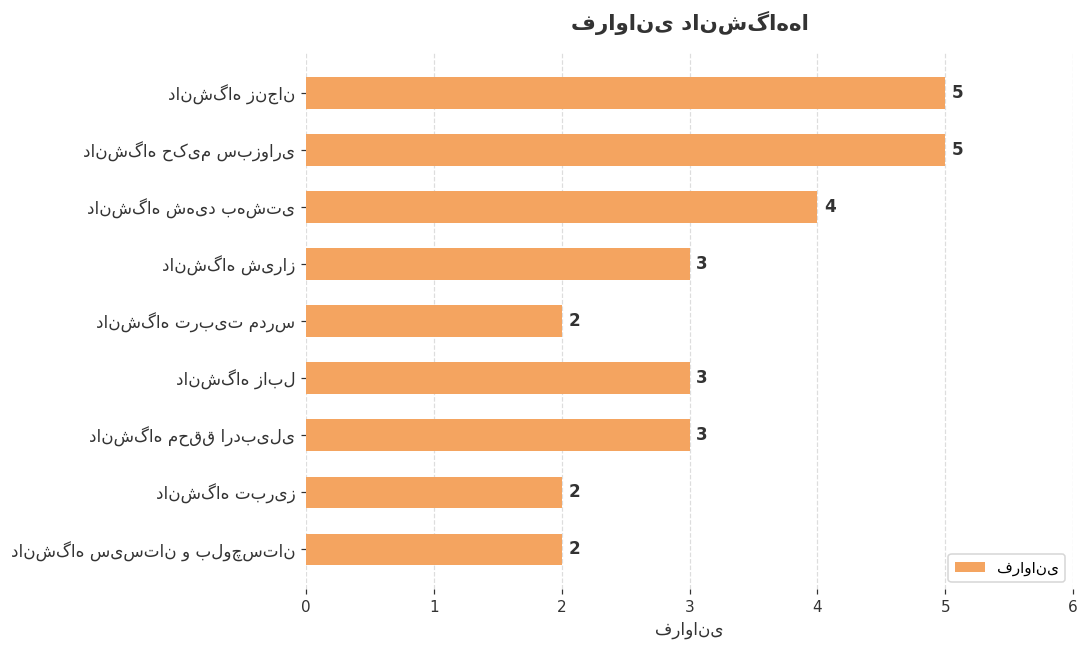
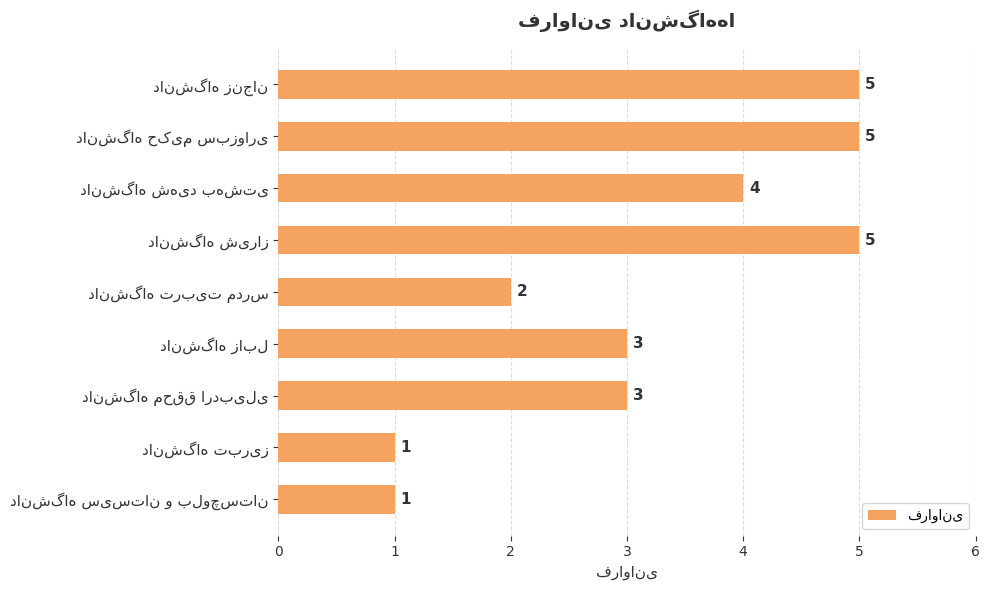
دانشگاه شیراز: 3 -> 5
دانشگاه تبریز: 2 -> 1
دانشگاه سیستان و بلوچستان: 2 -> 1
